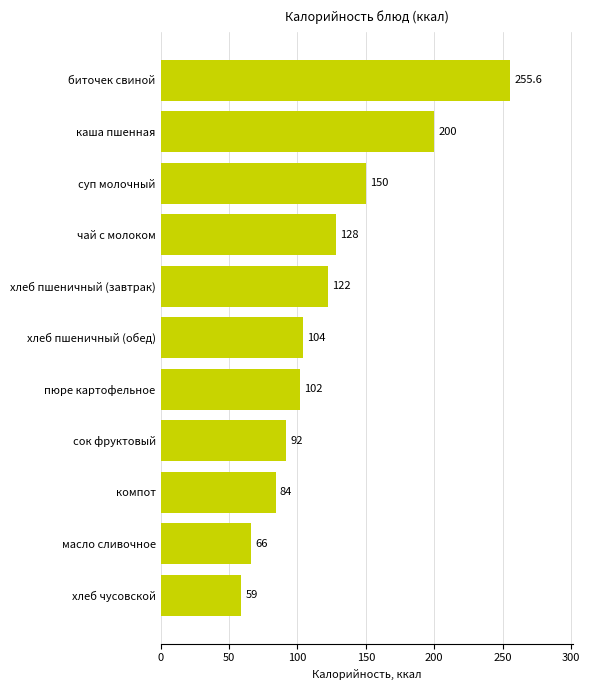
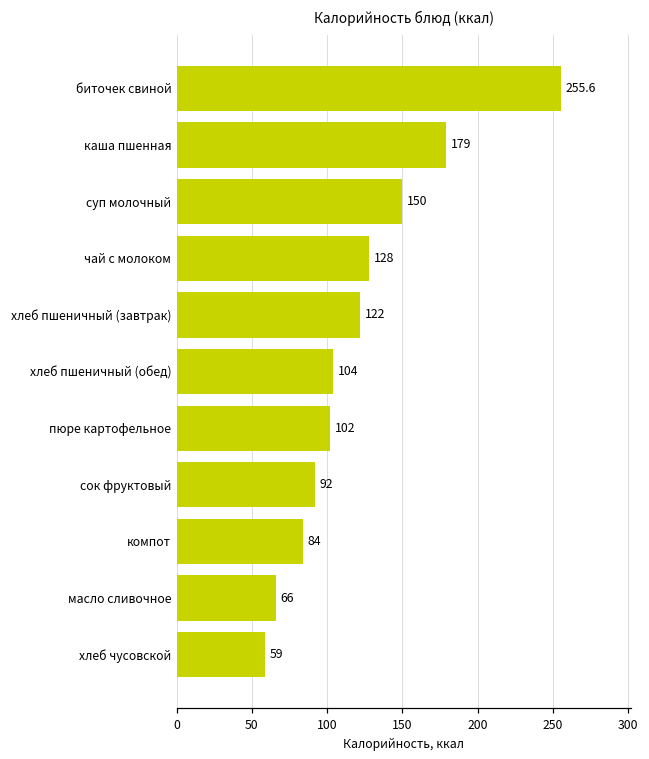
каша пшенная: 200 -> 179
